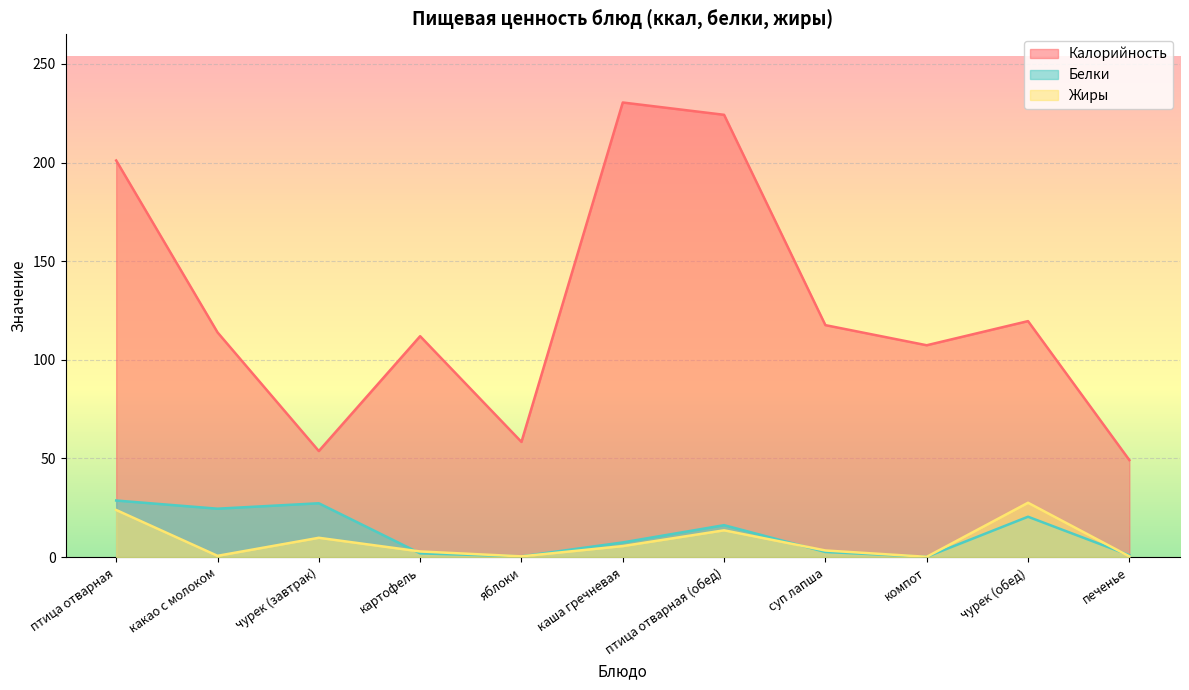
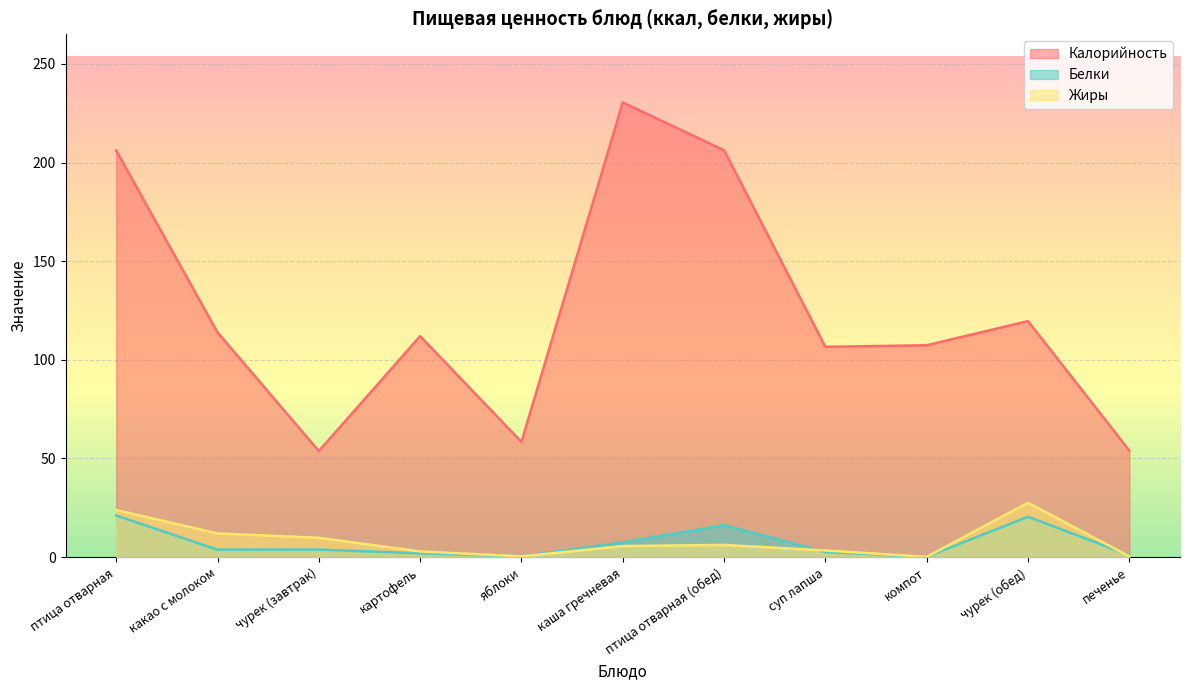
Калорийность, птица отварная: 201 -> 206
Белки, птица отварная: 29 -> 21
Белки, какао с молоком: 25 -> 4
Жиры, какао с молоком: 1 -> 12
Белки, чурек (завтрак): 27 -> 4
Калорийность, птица отварная (обед): 224 -> 206
Жиры, птица отварная (обед): 14 -> 6
Калорийность, суп лапша: 118 -> 107
Калорийность, печенье: 49 -> 54
